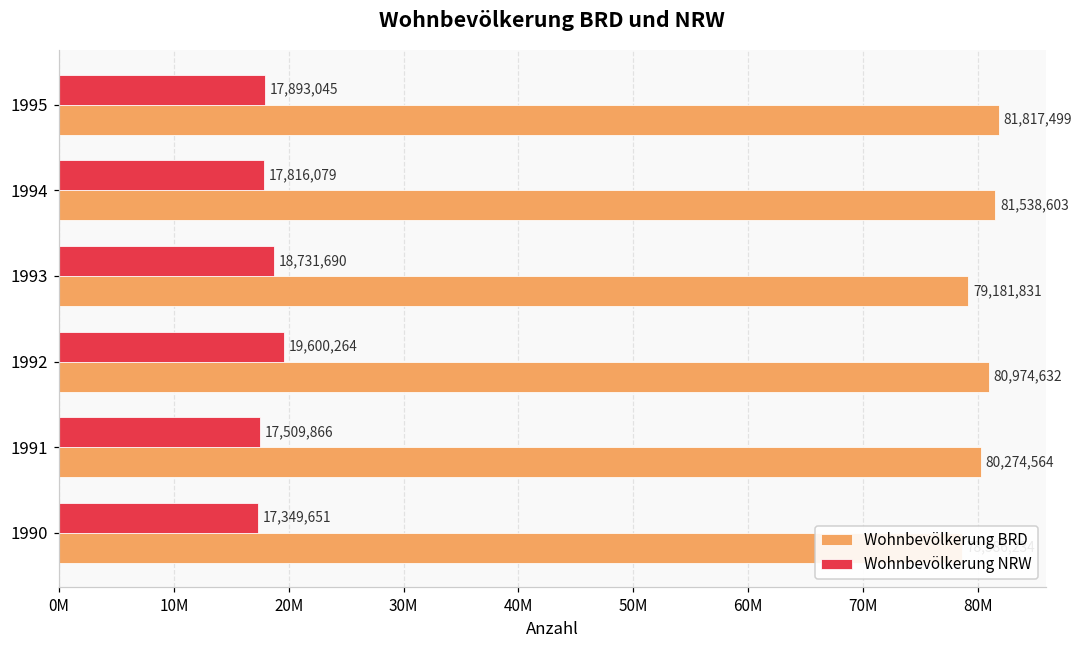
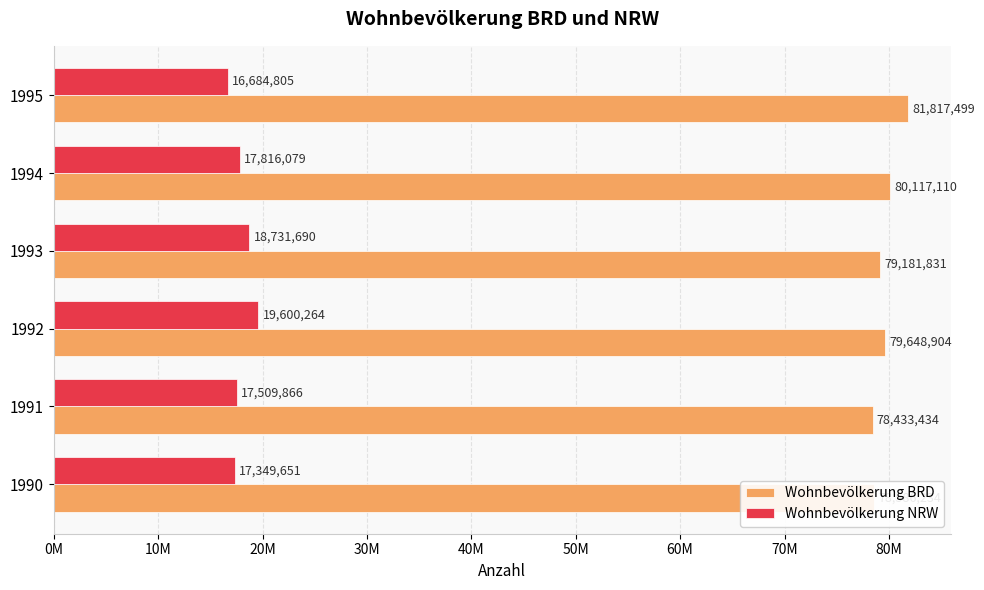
Wohnbevölkerung NRW, 1995: 17,893,045 -> 16,684,805
Wohnbevölkerung BRD, 1994: 81,538,603 -> 80,117,110
Wohnbevölkerung BRD, 1992: 80,974,632 -> 79,648,904
Wohnbevölkerung BRD, 1991: 80,274,564 -> 78,433,434
